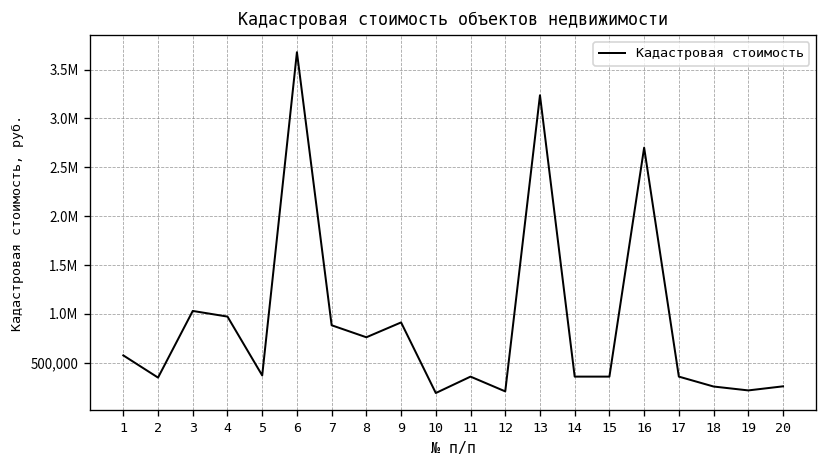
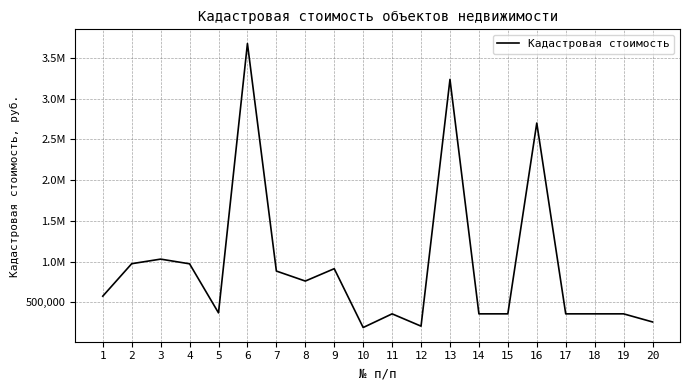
2: 300,000 -> 1,000,000
18: 300,000 -> 400,000
19: 200,000 -> 400,000
